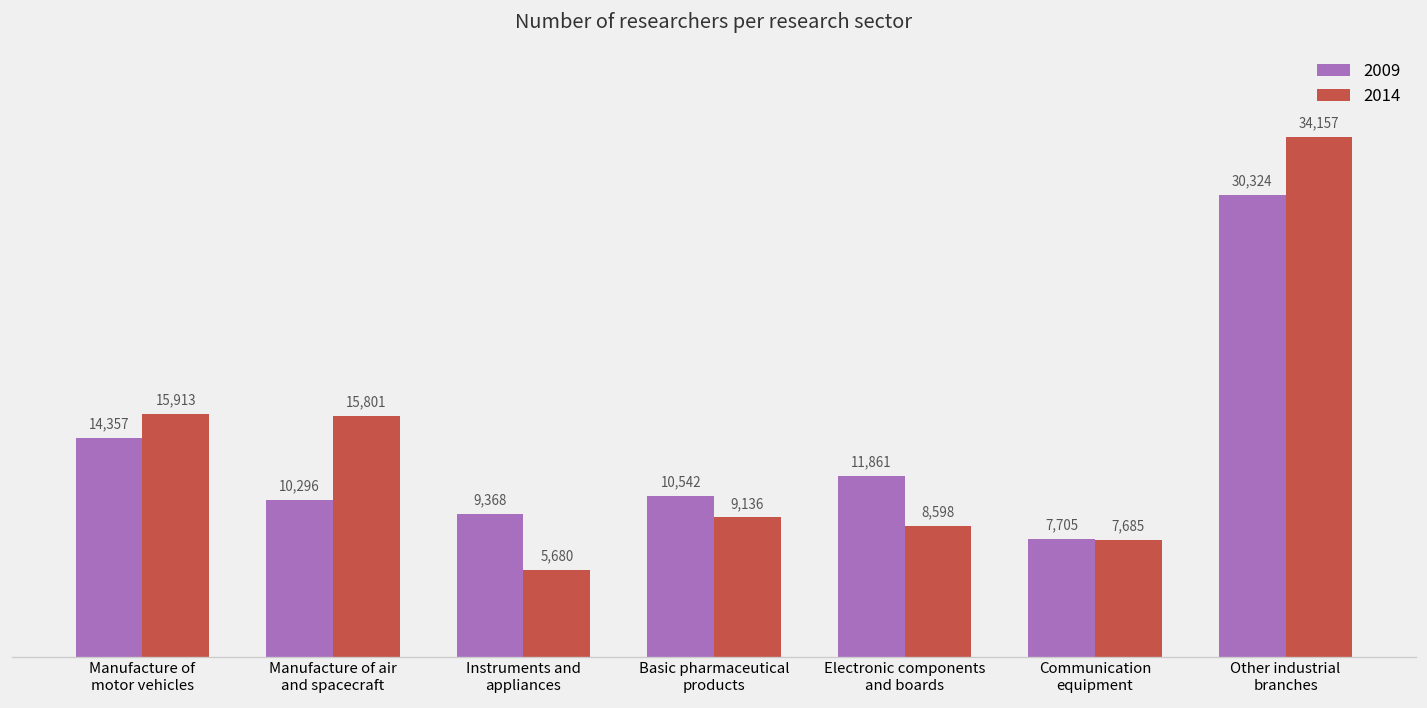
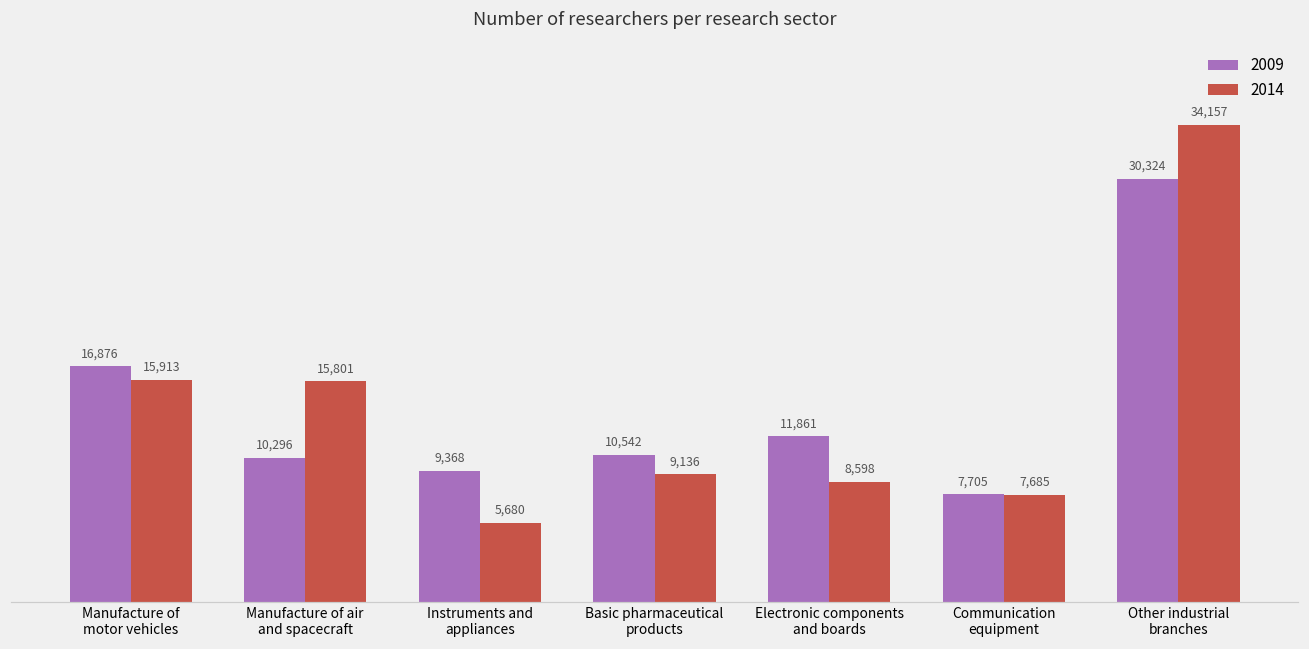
2009, Manufacture of motor vehicles: 14,357 -> 16,876
